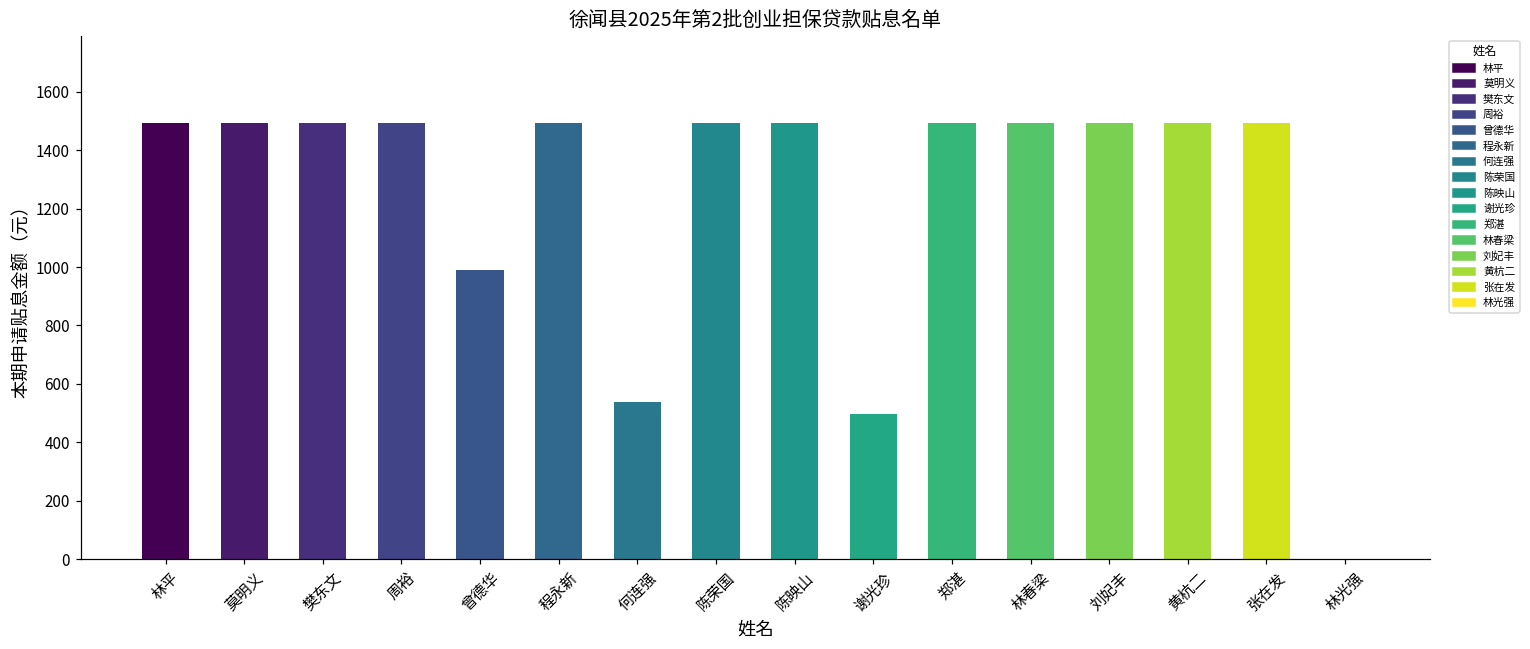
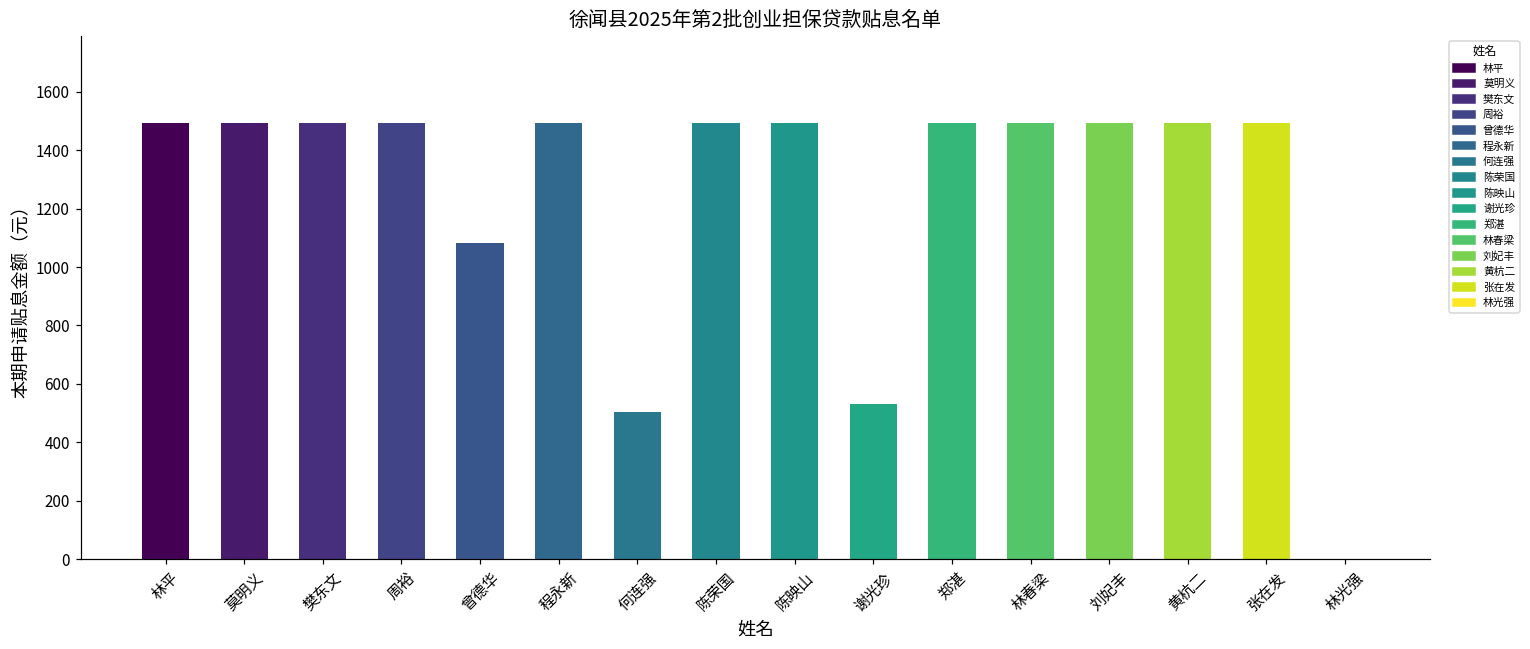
曾德华: 990 -> 1080
何连强: 540 -> 500
谢光珍: 500 -> 530
